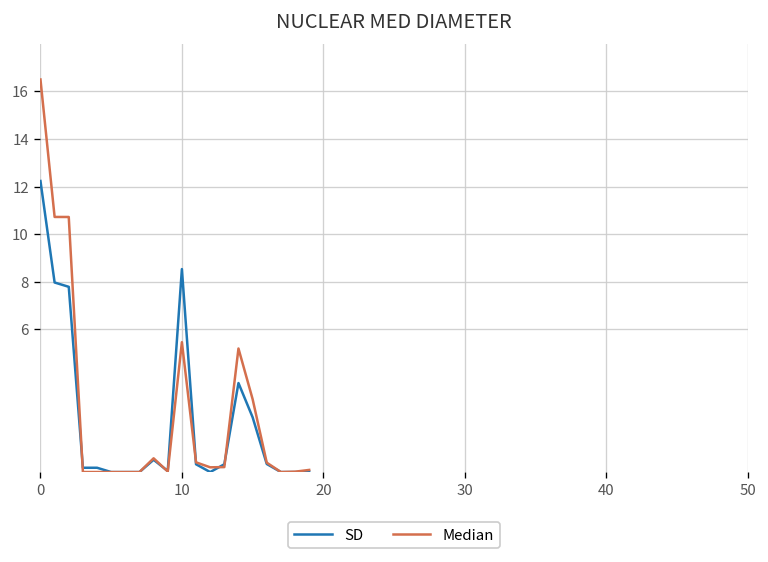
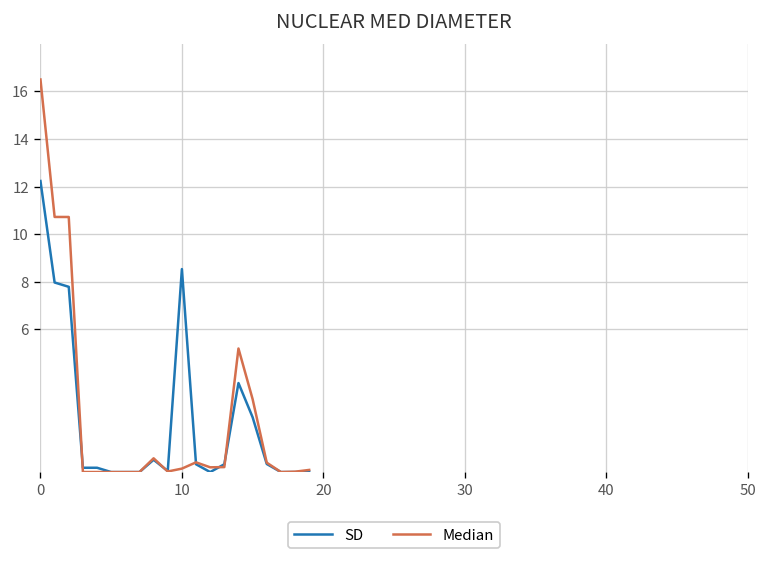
Median, 10: 5.5 -> 0.1
